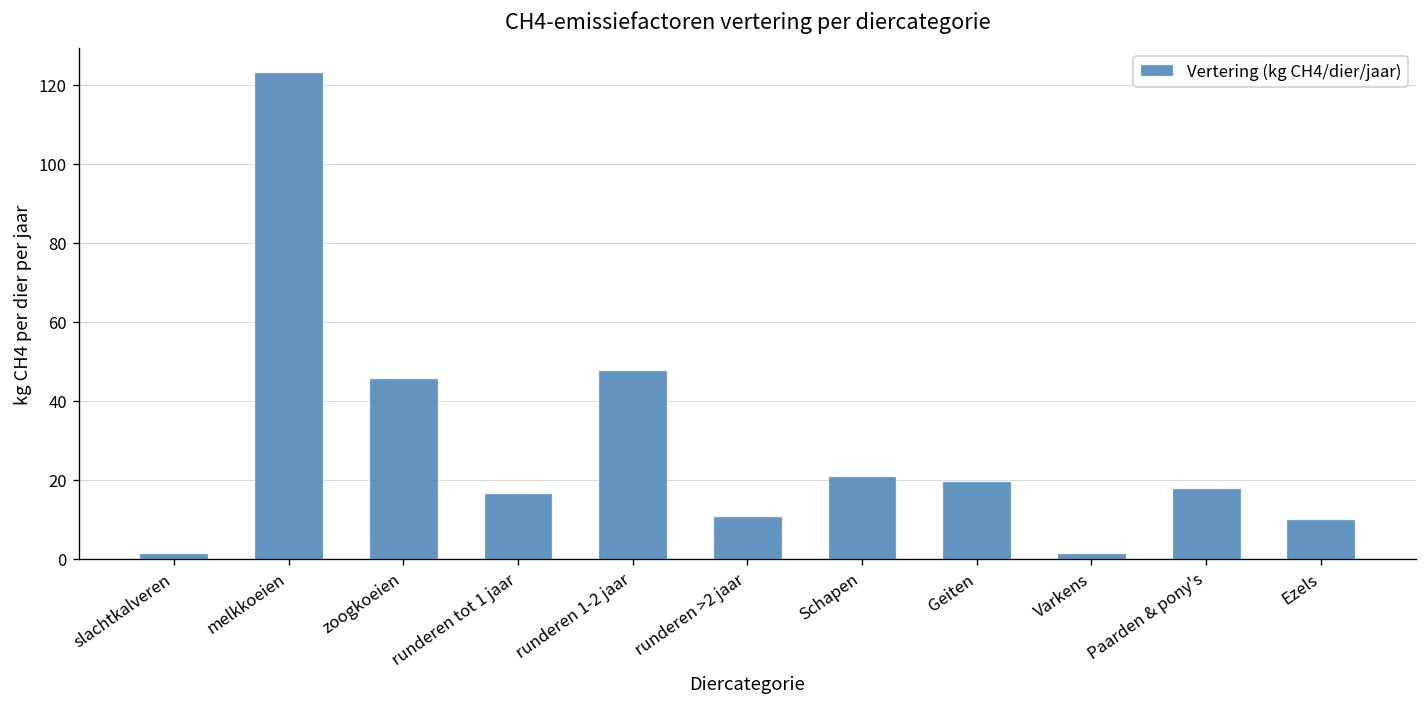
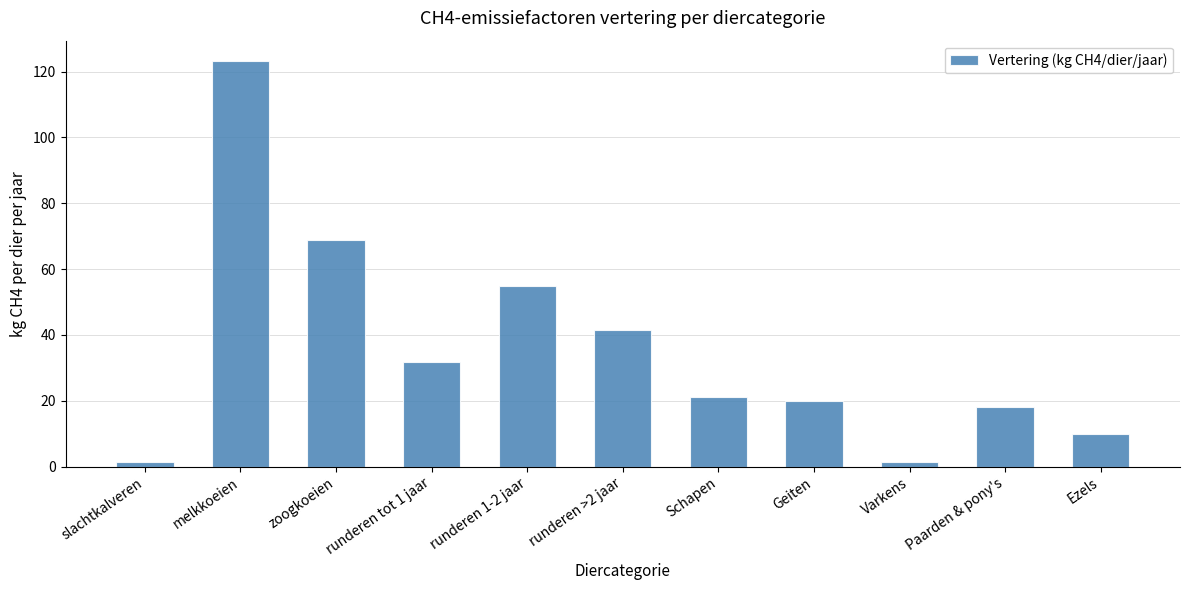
zoogkoeien: 46 -> 69
runderen tot 1 jaar: 17 -> 32
runderen 1-2 jaar: 48 -> 55
runderen >2 jaar: 11 -> 41
